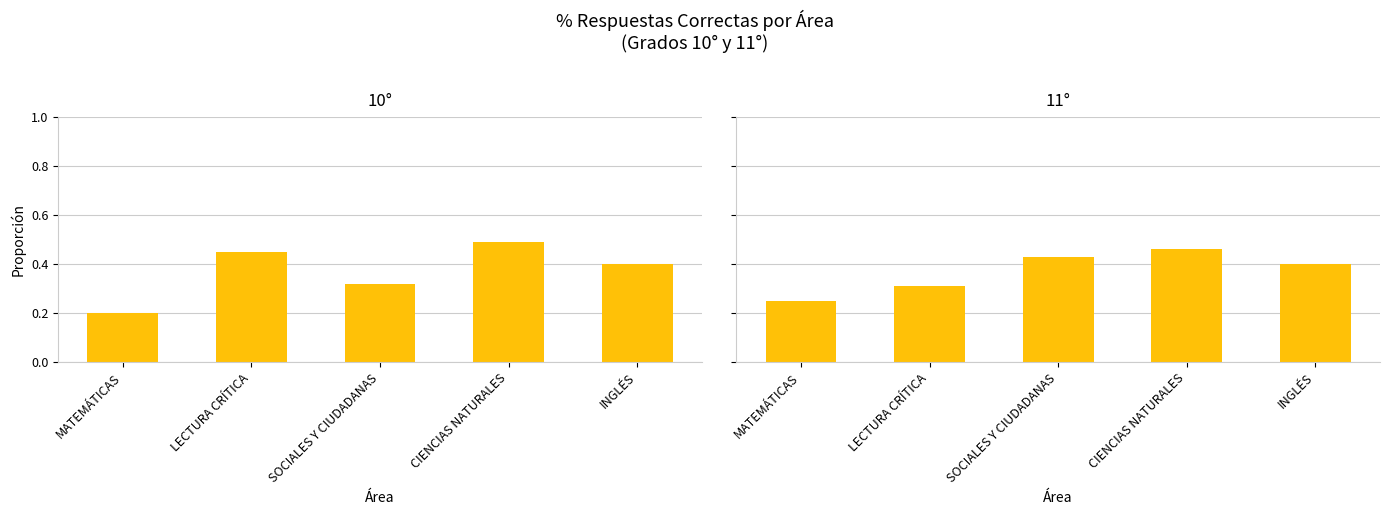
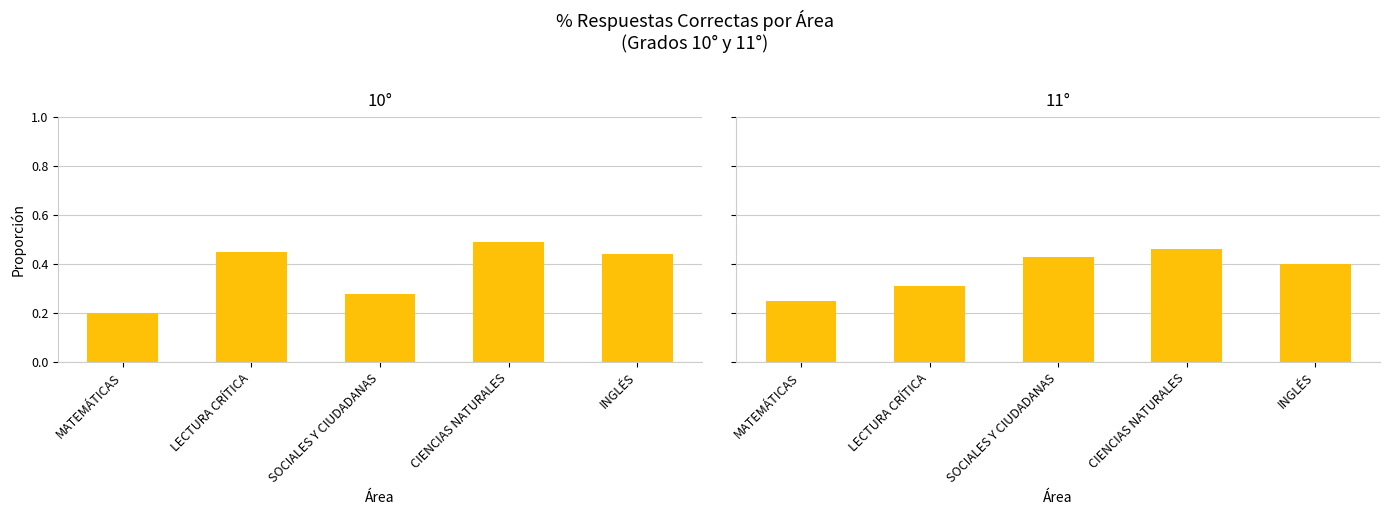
10°, SOCIALES Y CIUDADANAS: 0.32 -> 0.28
10°, INGLÉS: 0.40 -> 0.44
